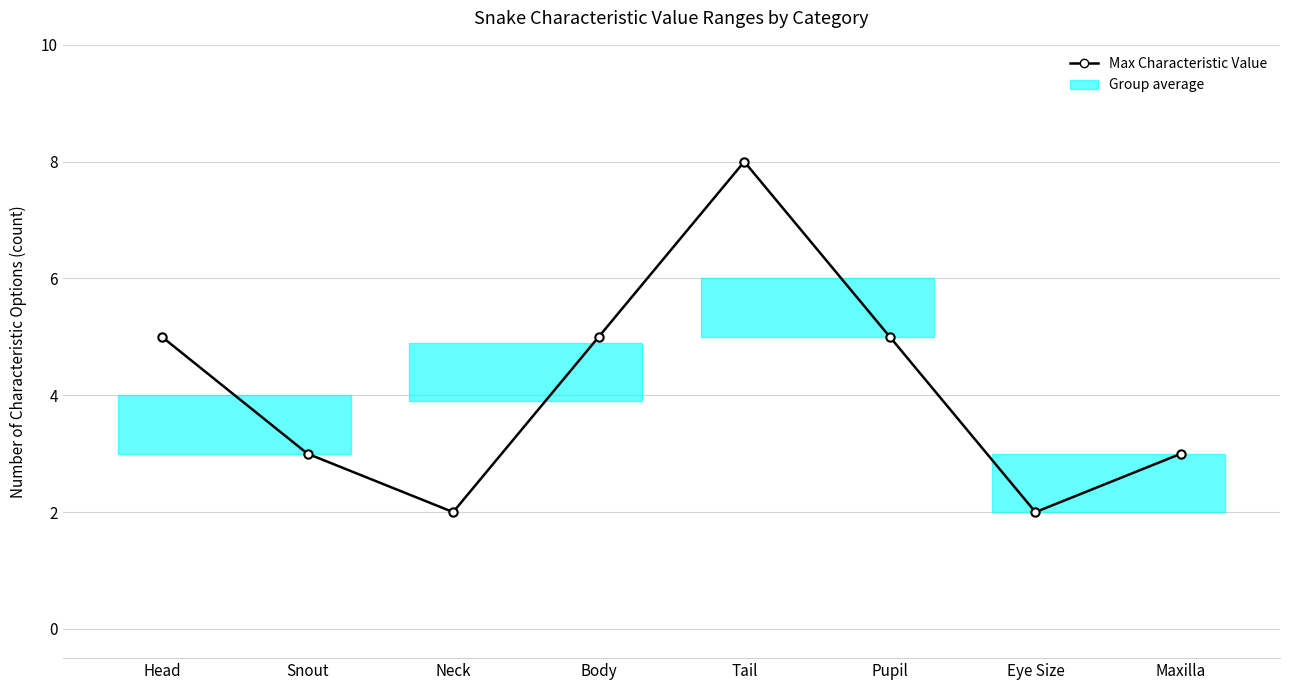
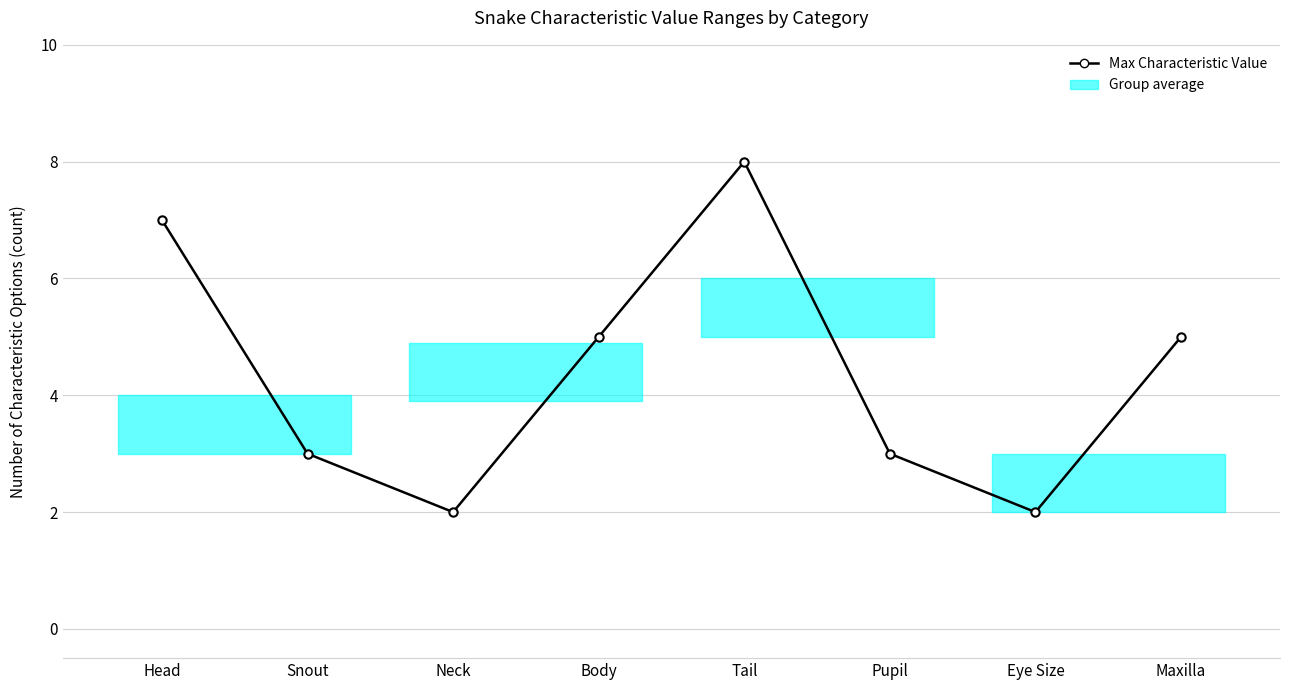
Max Characteristic Value, Head: 5 -> 7
Max Characteristic Value, Pupil: 5 -> 3
Max Characteristic Value, Maxilla: 3 -> 5
